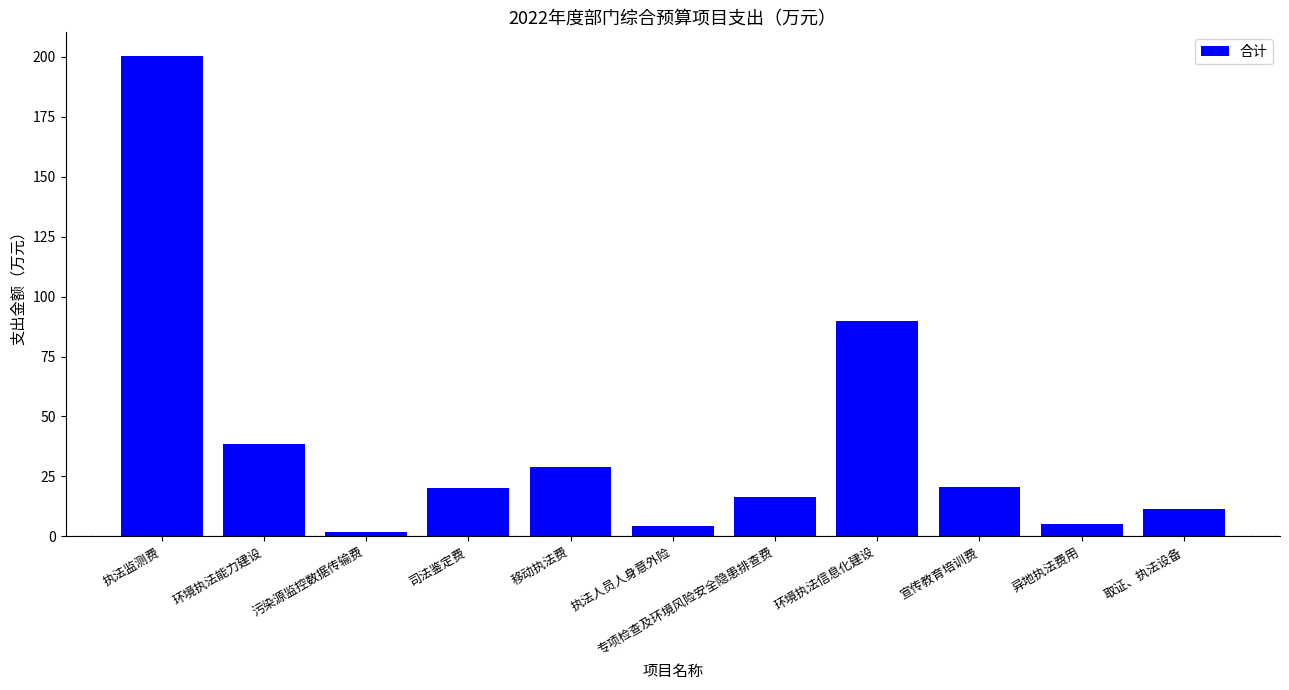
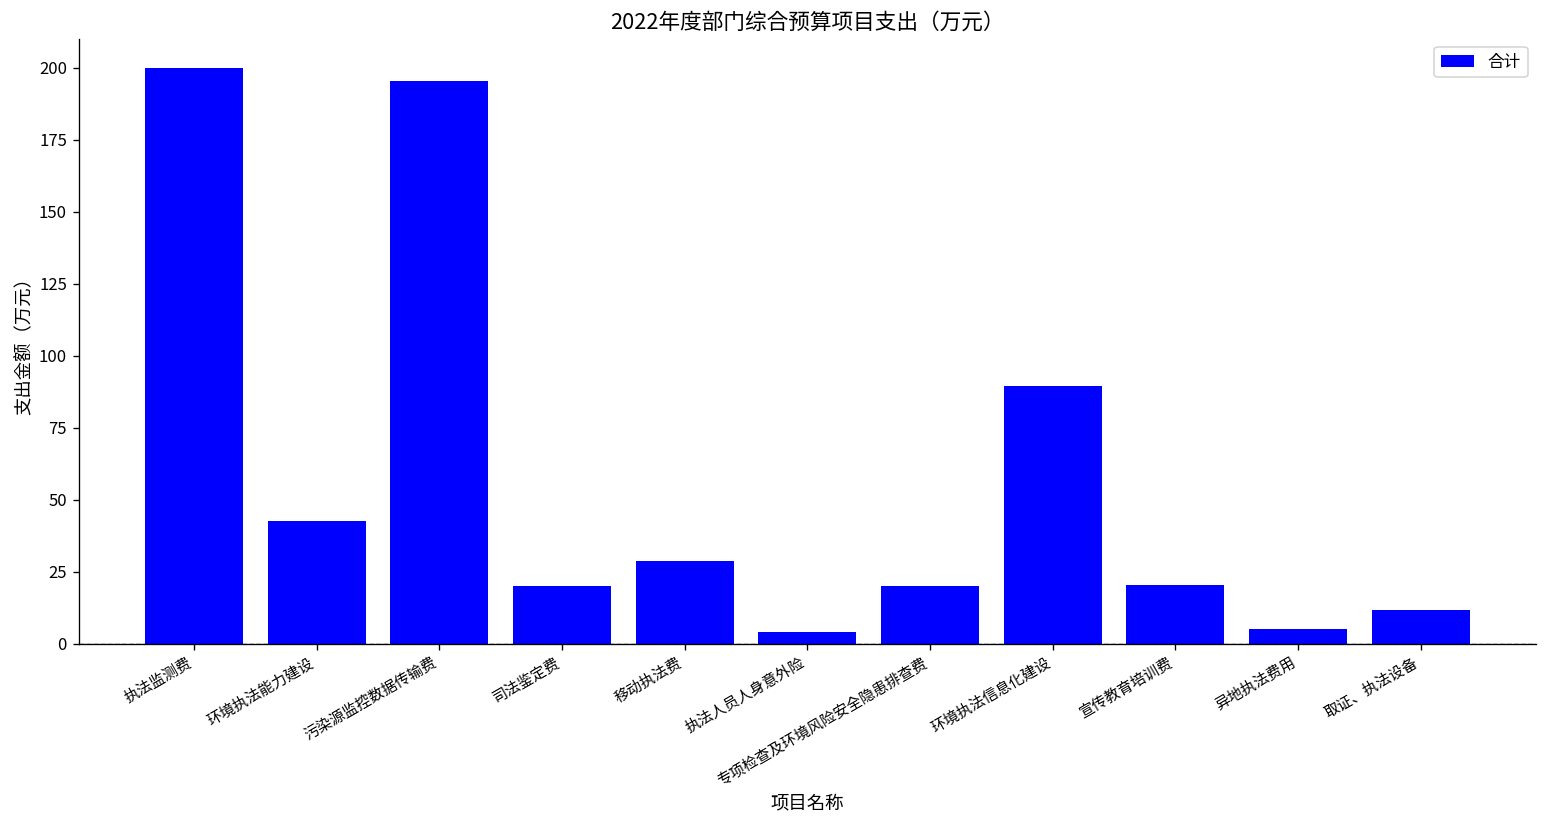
环境执法能力建设: 39 -> 43
污染源监控数据传输费: 2 -> 196
专项检查及环境风险安全隐患排查费: 16 -> 20
